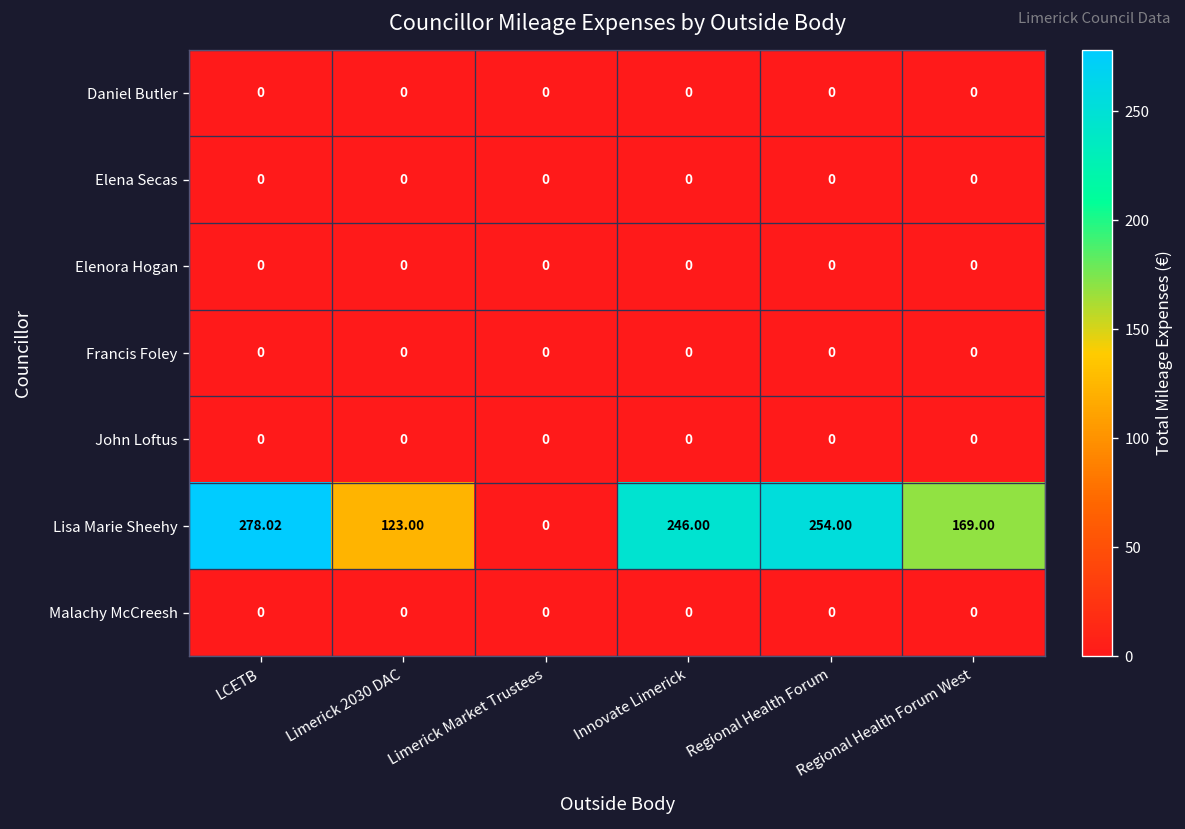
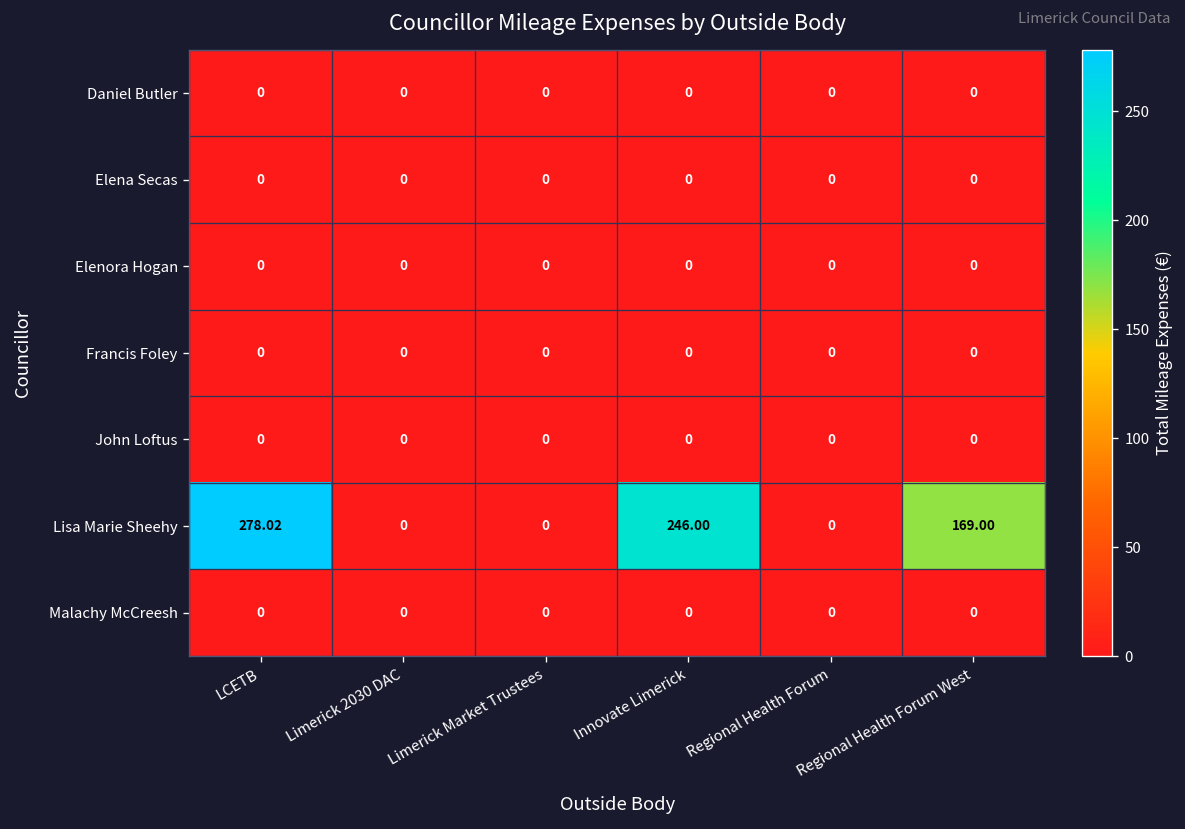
Lisa Marie Sheehy, Limerick 2030 DAC: 123.00 -> 0
Lisa Marie Sheehy, Regional Health Forum: 254.00 -> 0
